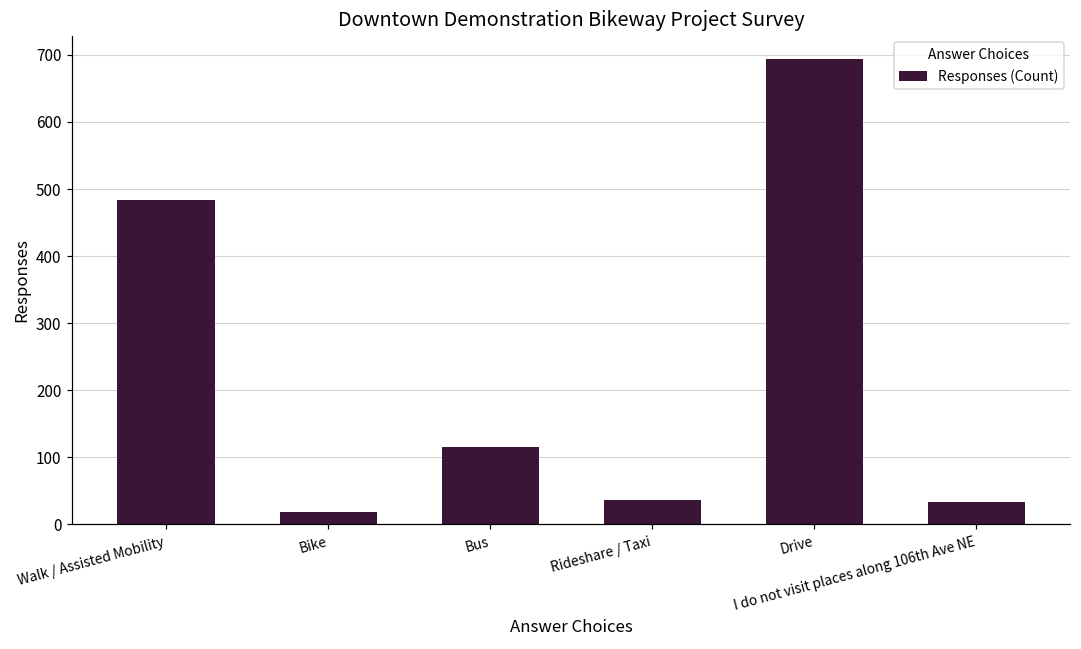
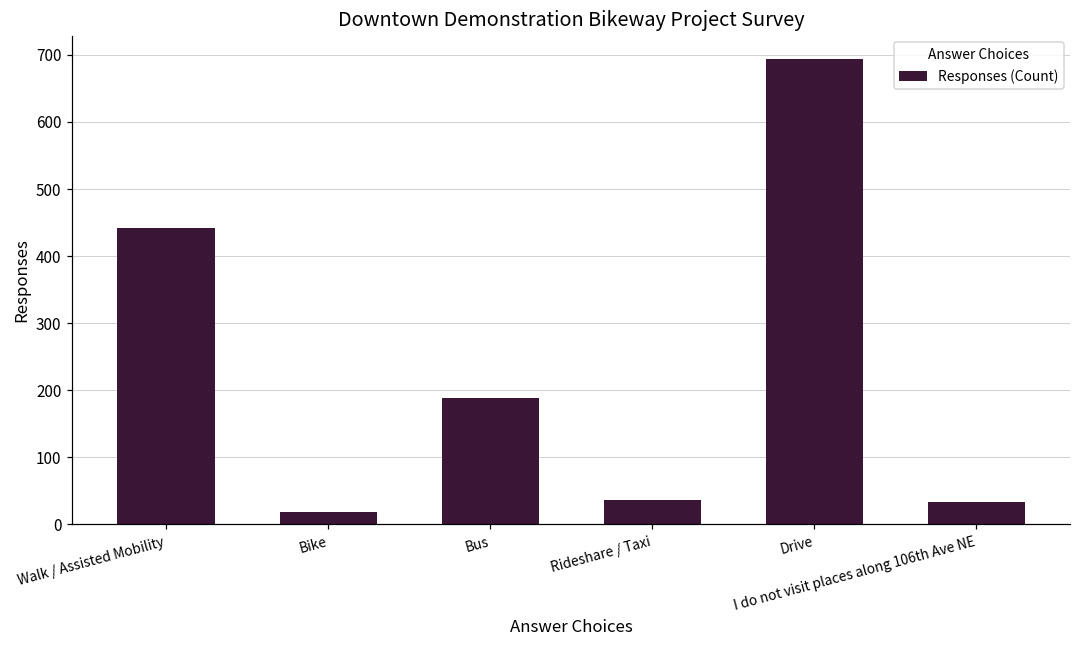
Walk / Assisted Mobility: 480 -> 440
Bus: 120 -> 190
